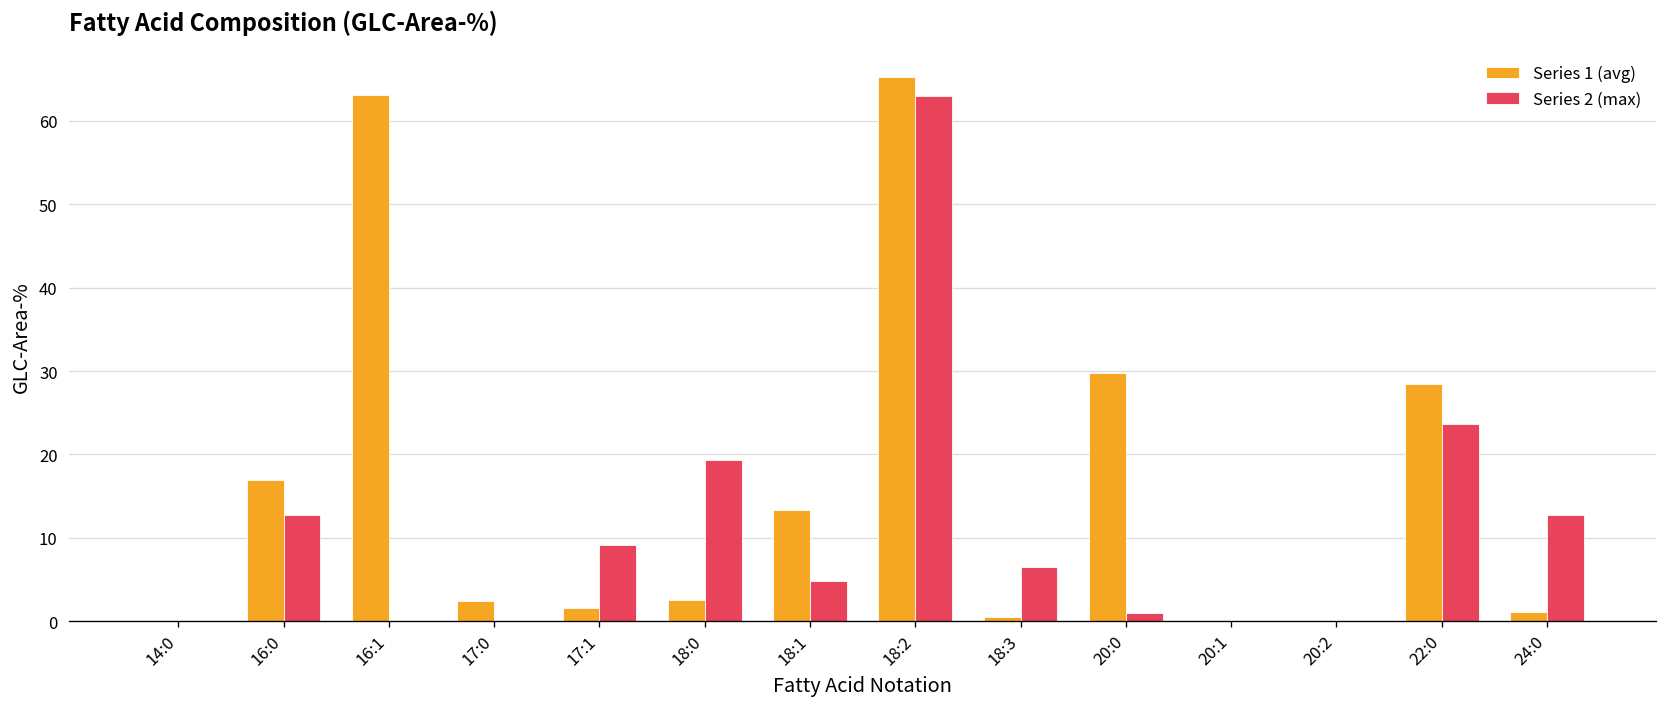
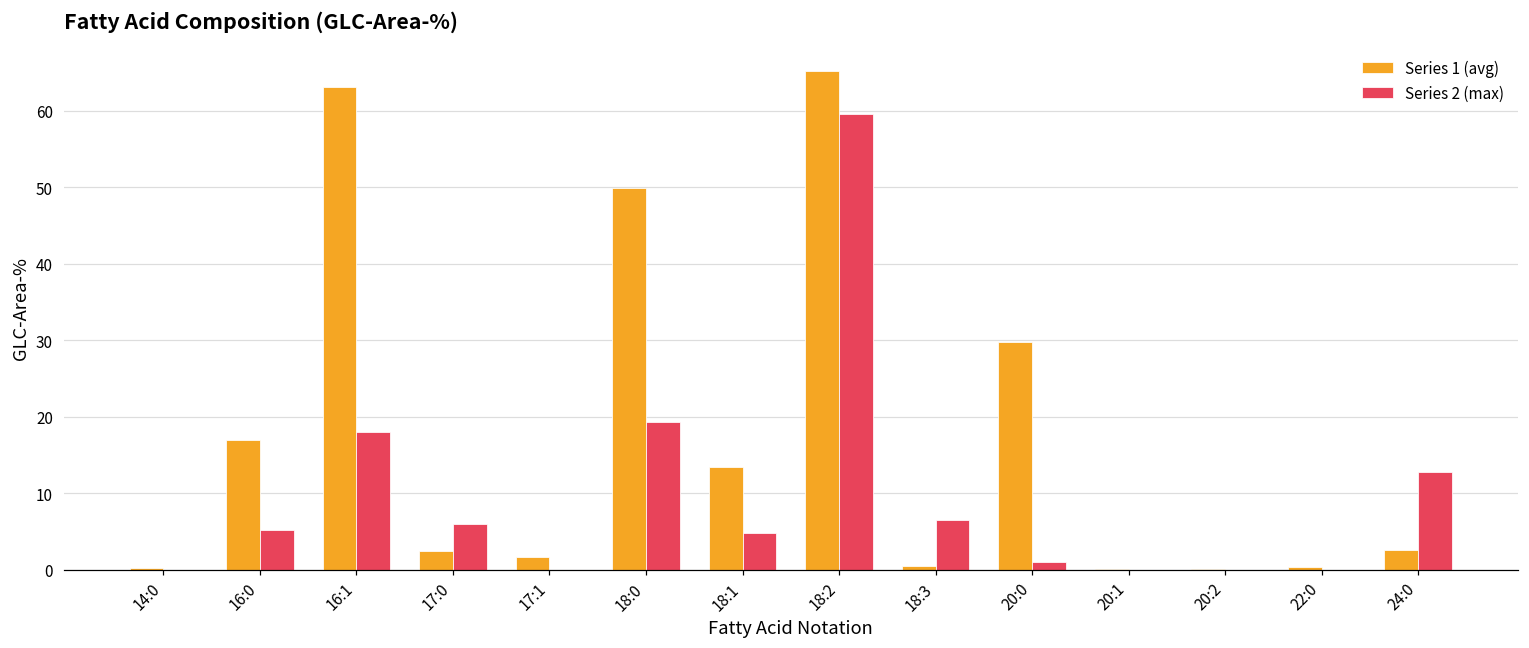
Series 2 (max), 16:0: 13 -> 5
Series 2 (max), 16:1: 0 -> 18
Series 2 (max), 17:0: 0 -> 6
Series 2 (max), 17:1: 9 -> 0
Series 1 (avg), 18:0: 3 -> 50
Series 2 (max), 18:2: 63 -> 60
Series 1 (avg), 22:0: 28 -> 0
Series 2 (max), 22:0: 24 -> 0
Series 1 (avg), 24:0: 1 -> 3
